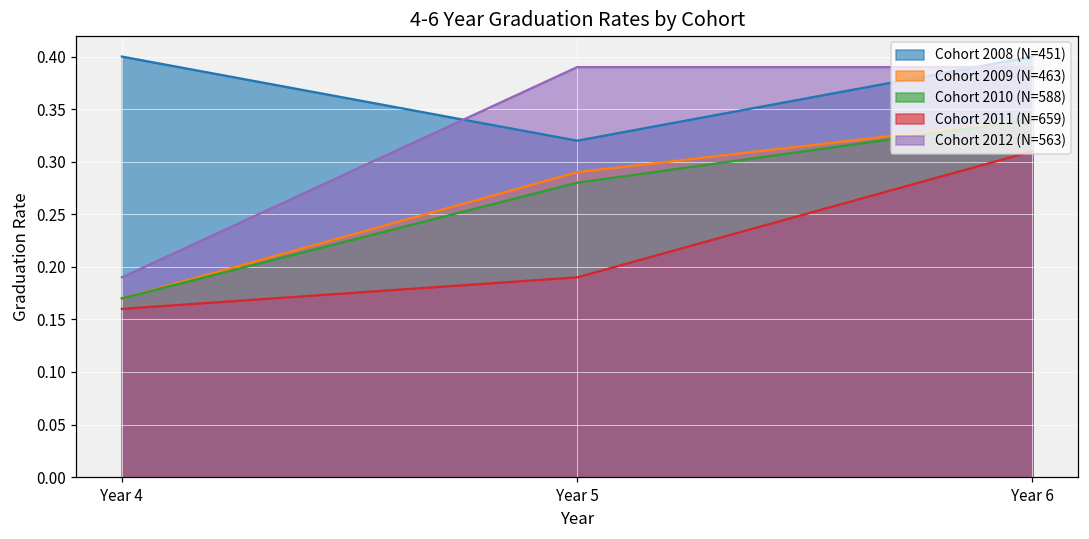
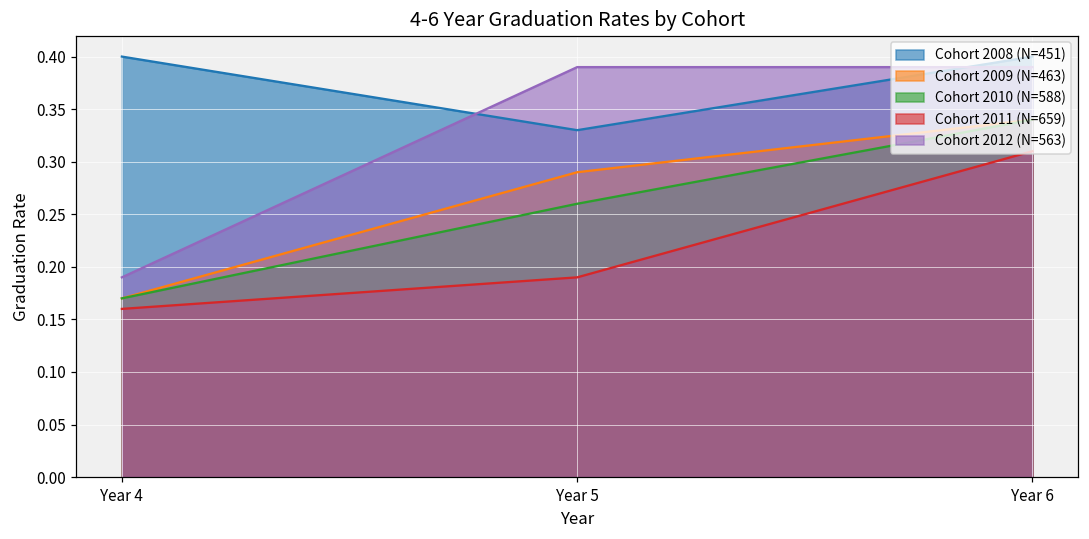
Cohort 2008 (N=451), Year 5: 0.32 -> 0.33
Cohort 2010 (N=588), Year 5: 0.28 -> 0.26
